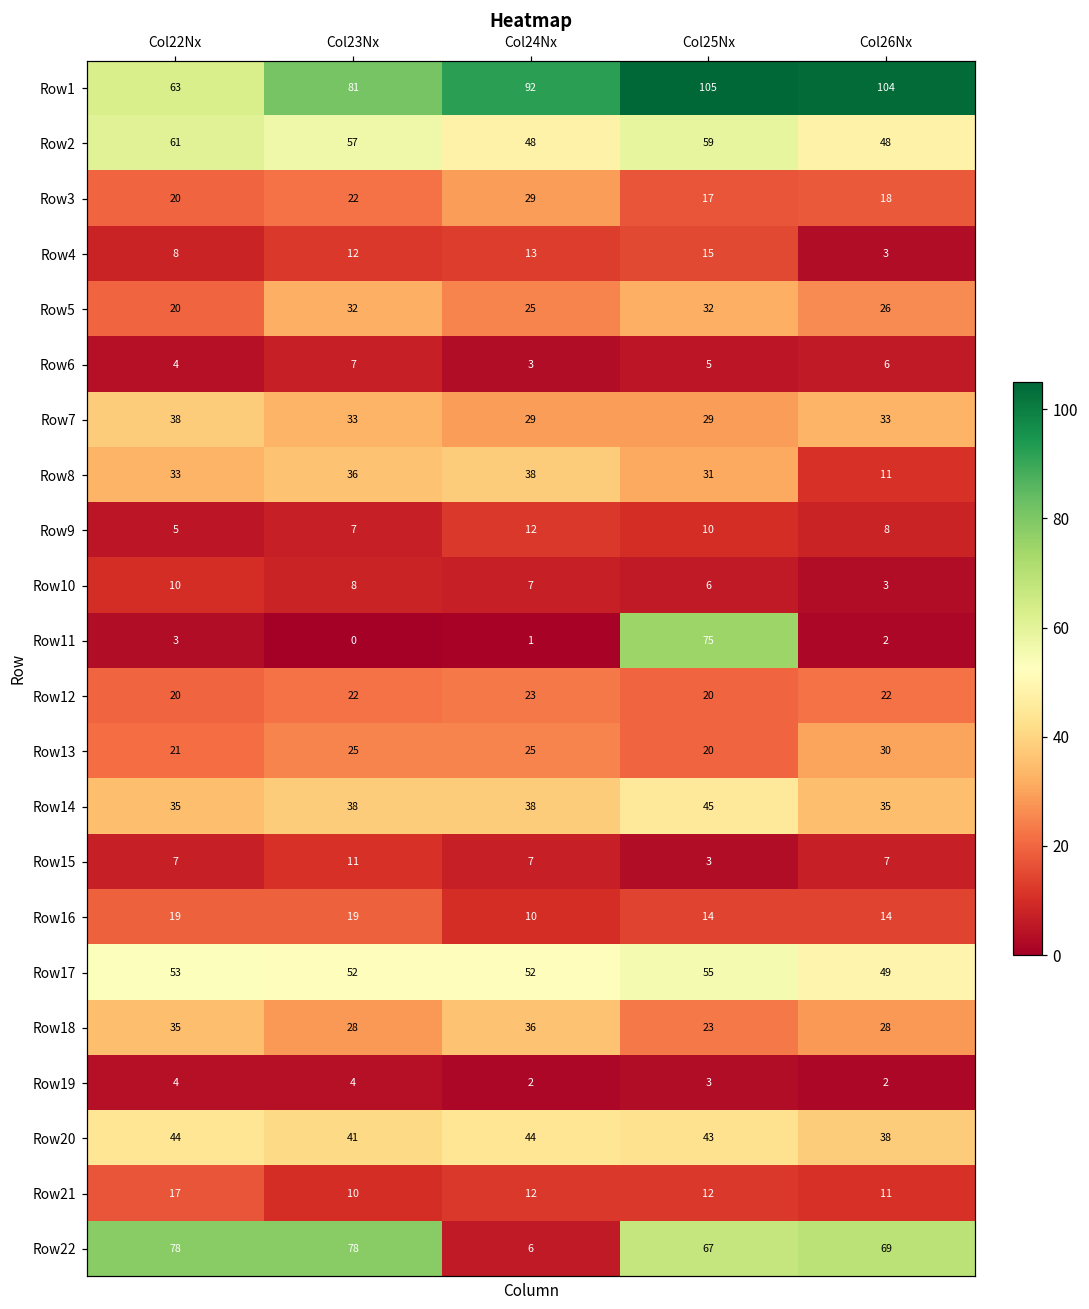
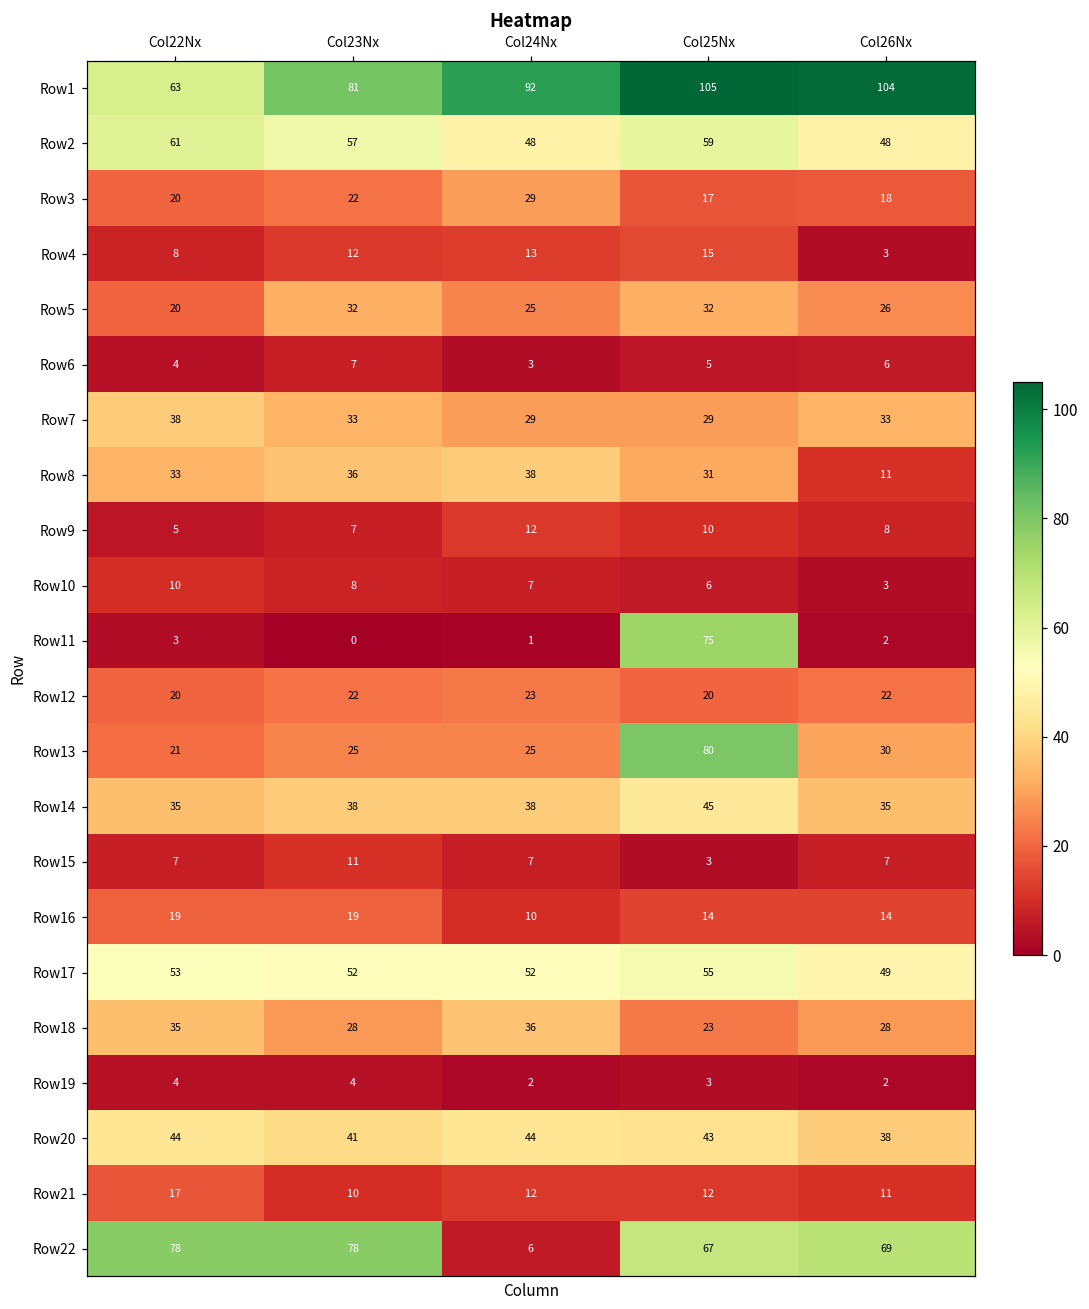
Row13, Col25Nx: 20 -> 80
